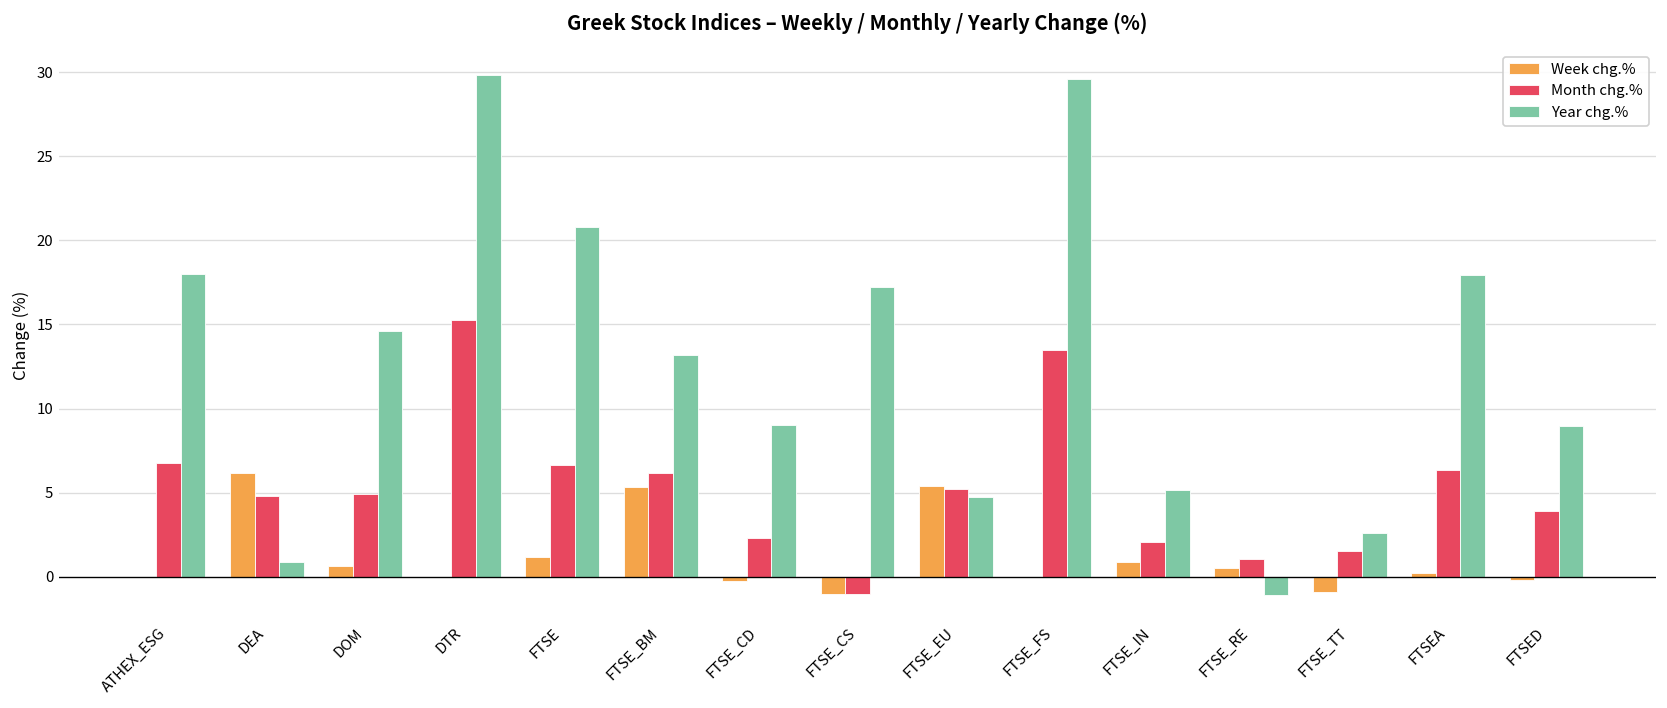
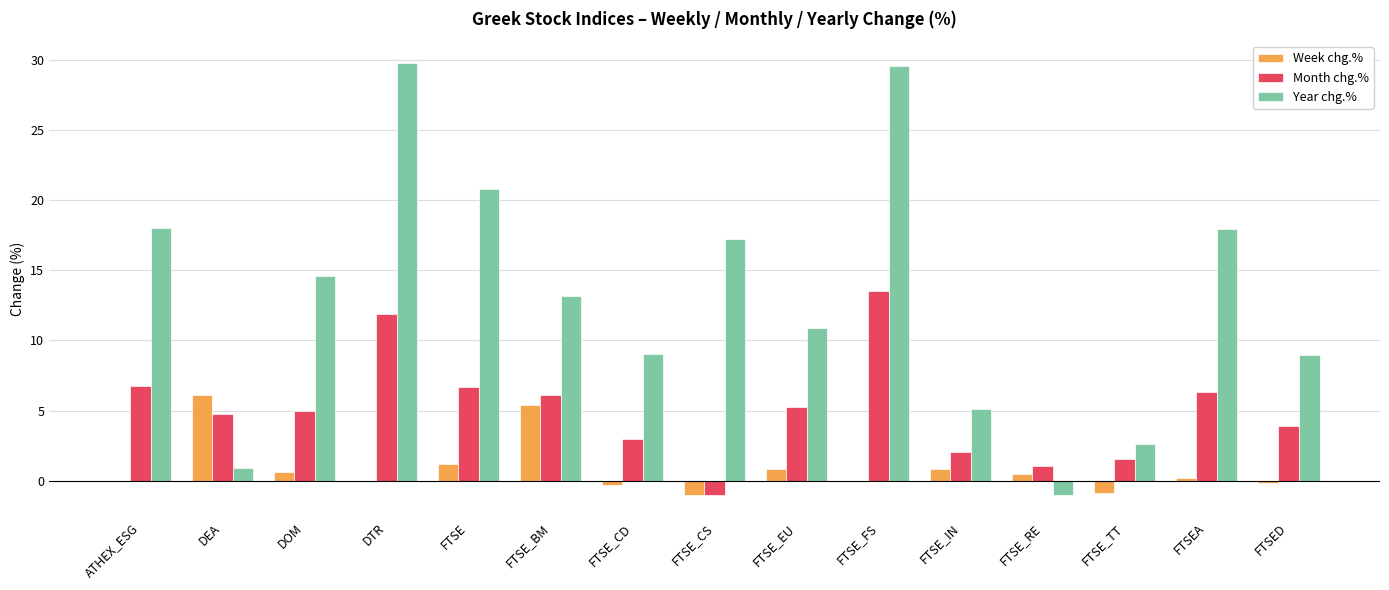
Month chg.%, DTR: 15.3 -> 11.9
Month chg.%, FTSE_CD: 2.3 -> 3.0
Week chg.%, FTSE_EU: 5.4 -> 0.8
Year chg.%, FTSE_EU: 4.8 -> 10.9
